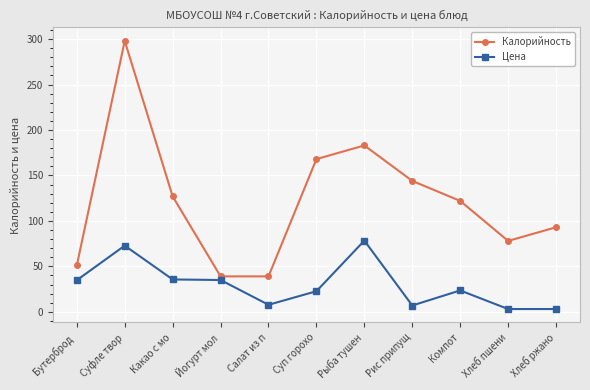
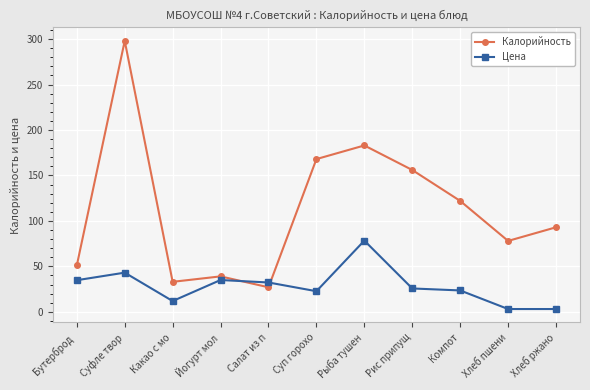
Цена, Суфле твор: 70 -> 40
Калорийность, Какао с мо: 130 -> 30
Цена, Какао с мо: 40 -> 10
Калорийность, Салат из п: 40 -> 30
Цена, Салат из п: 10 -> 30
Калорийность, Рис припущ: 140 -> 160
Цена, Рис припущ: 10 -> 30
